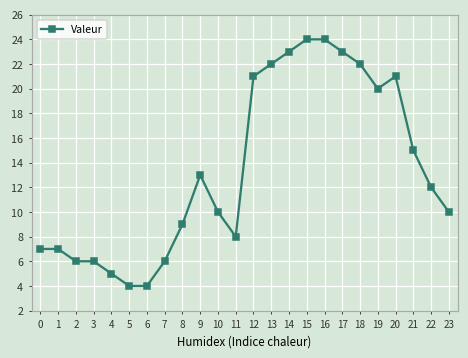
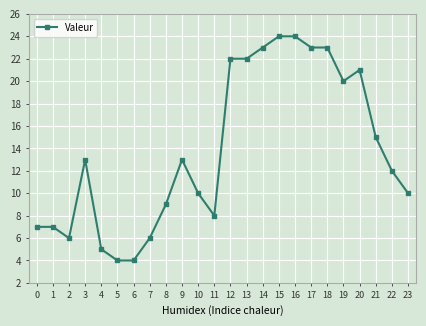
3: 6 -> 13
12: 21 -> 22
18: 22 -> 23
